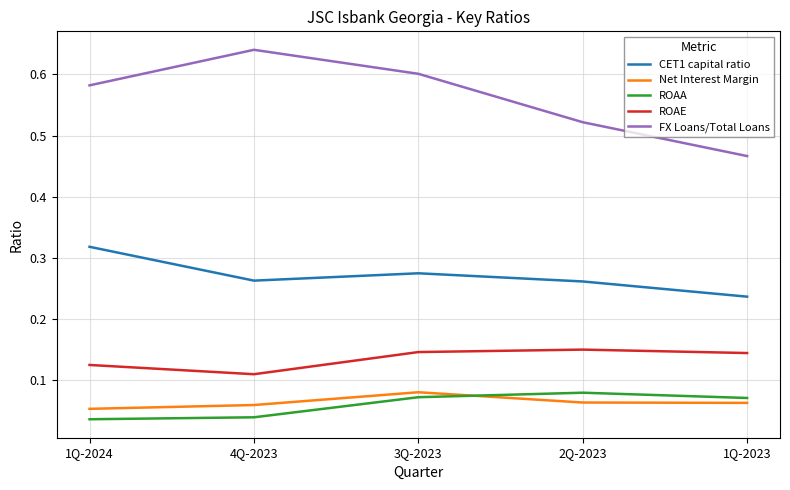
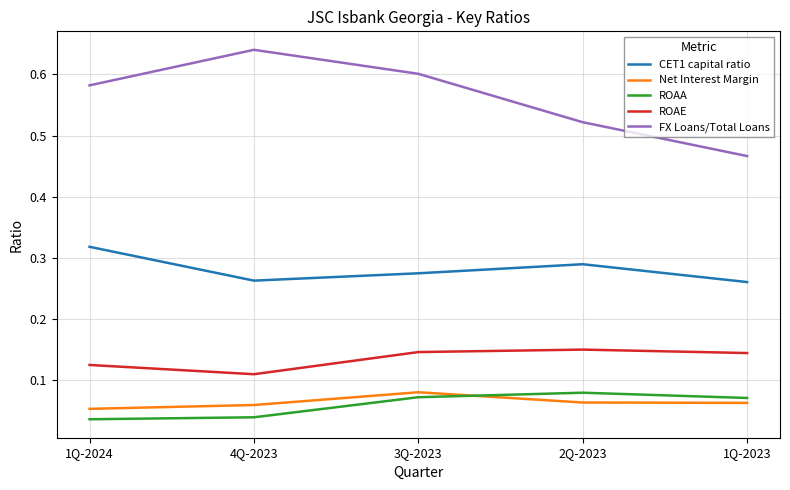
CET1 capital ratio, 2Q-2023: 0.26 -> 0.29
CET1 capital ratio, 1Q-2023: 0.24 -> 0.26
